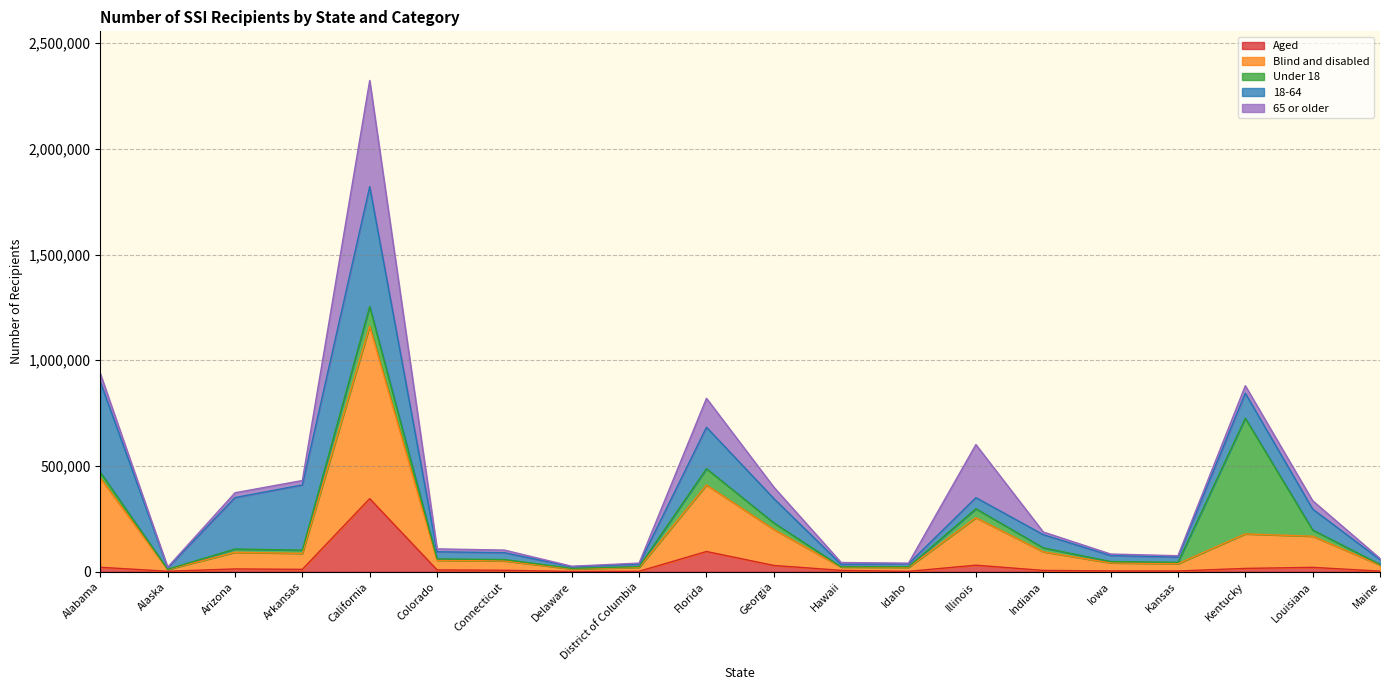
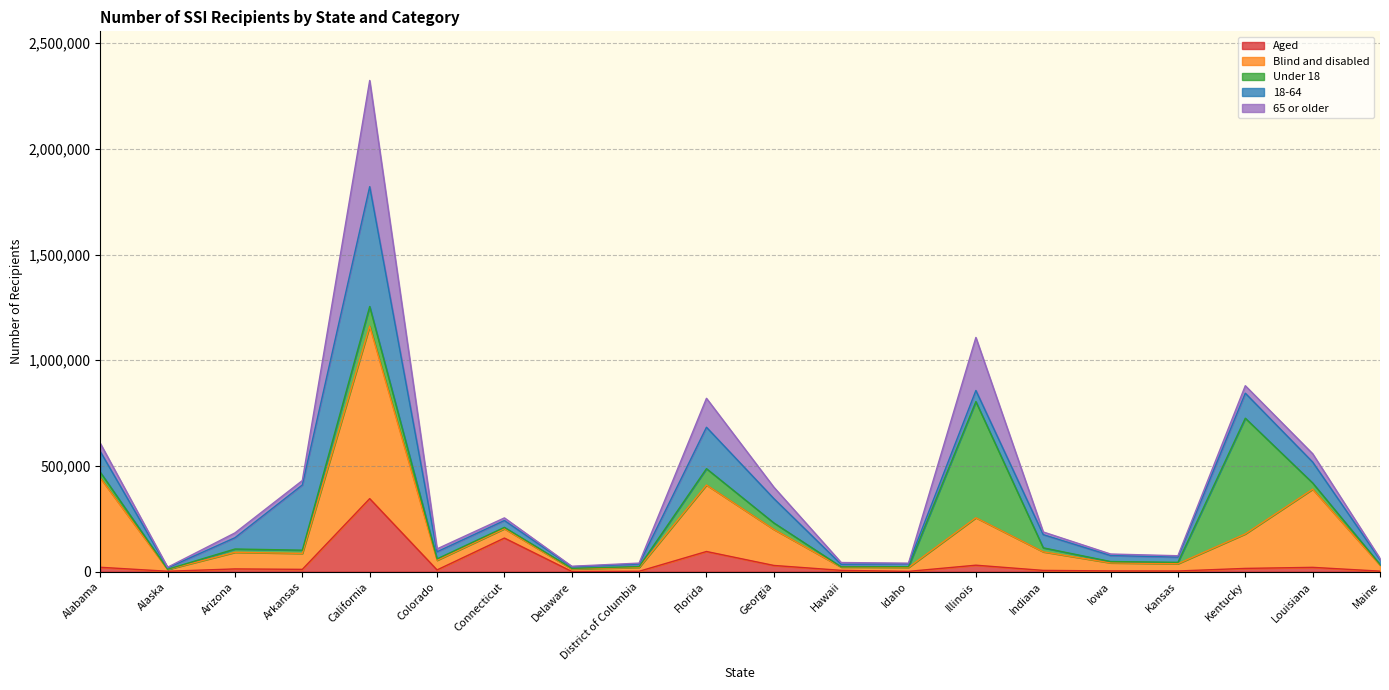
18-64, Alabama: 430,000 -> 100,000
18-64, Arizona: 240,000 -> 50,000
Aged, Connecticut: 10,000 -> 160,000
Under 18, Illinois: 40,000 -> 550,000
Blind and disabled, Louisiana: 150,000 -> 370,000
